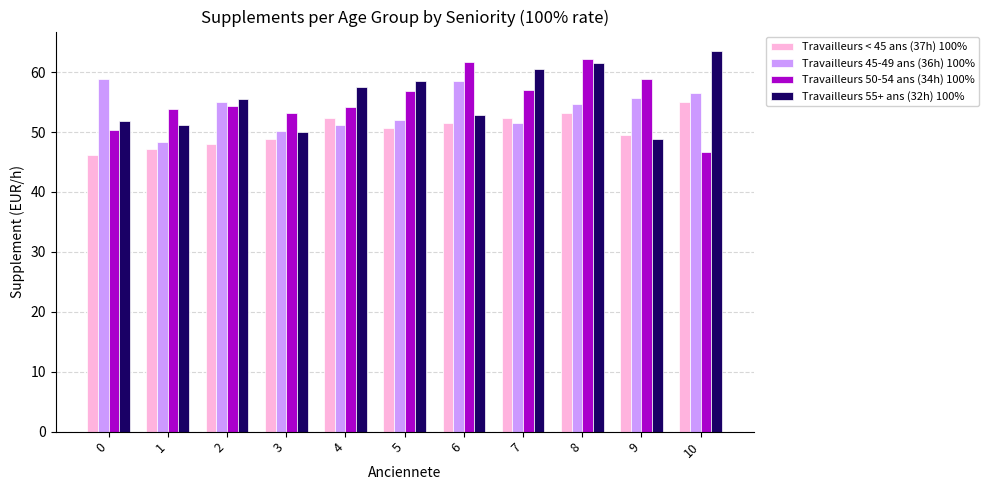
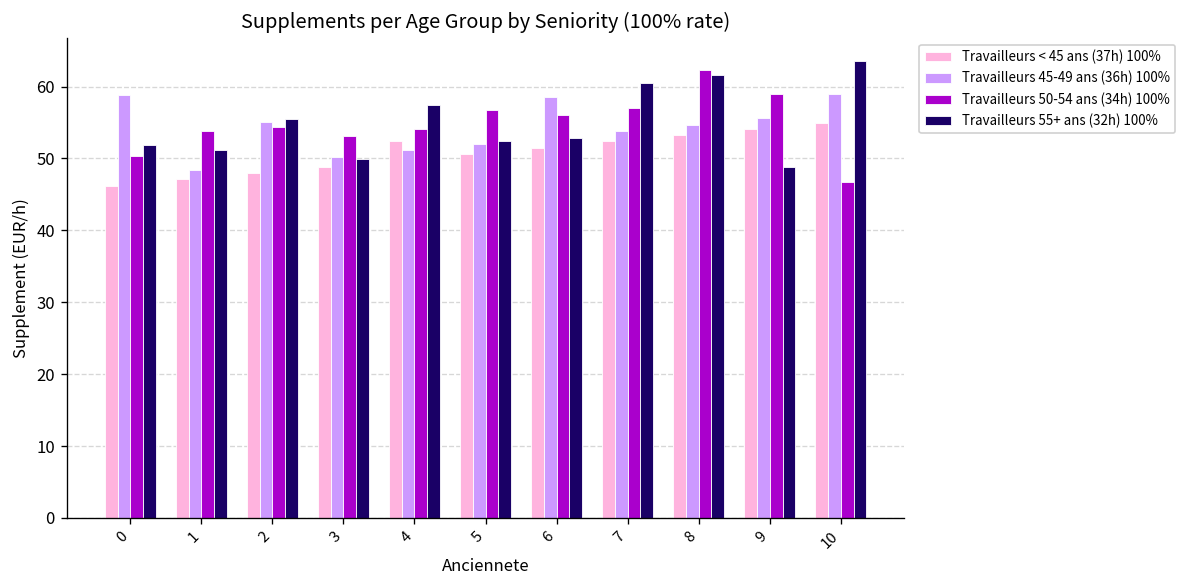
Travailleurs 55+ ans (32h) 100%, 5: 59 -> 52
Travailleurs 50-54 ans (34h) 100%, 6: 62 -> 56
Travailleurs 45-49 ans (36h) 100%, 7: 52 -> 54
Travailleurs < 45 ans (37h) 100%, 9: 50 -> 54
Travailleurs 45-49 ans (36h) 100%, 10: 57 -> 59
